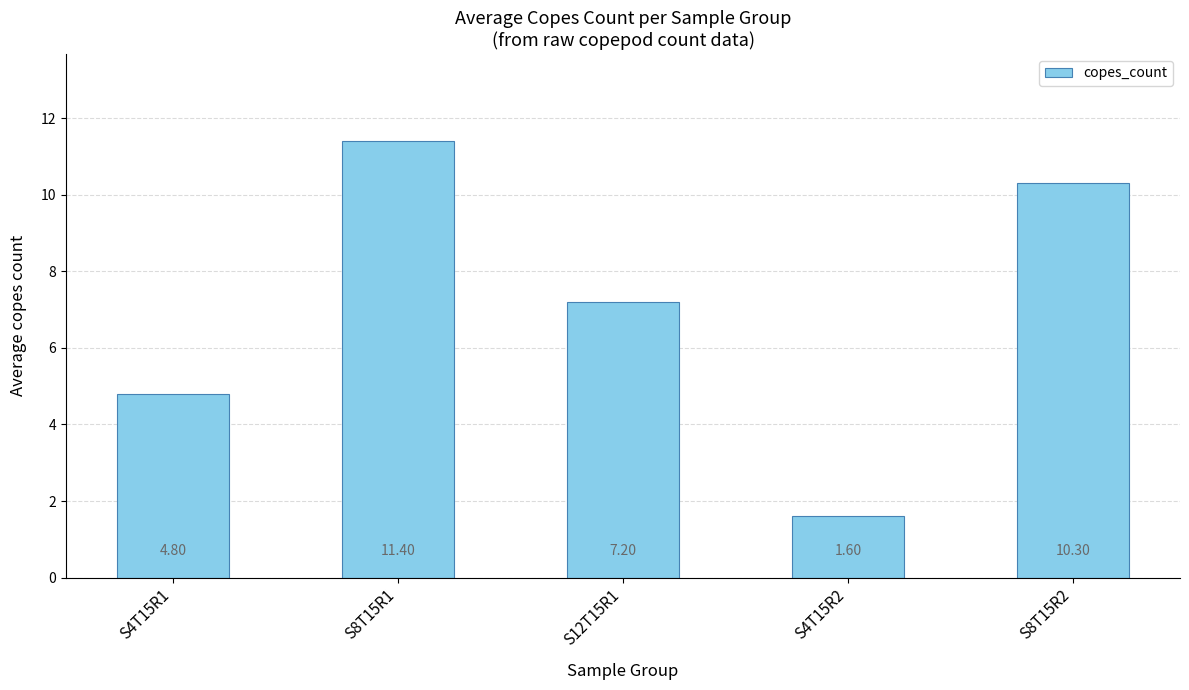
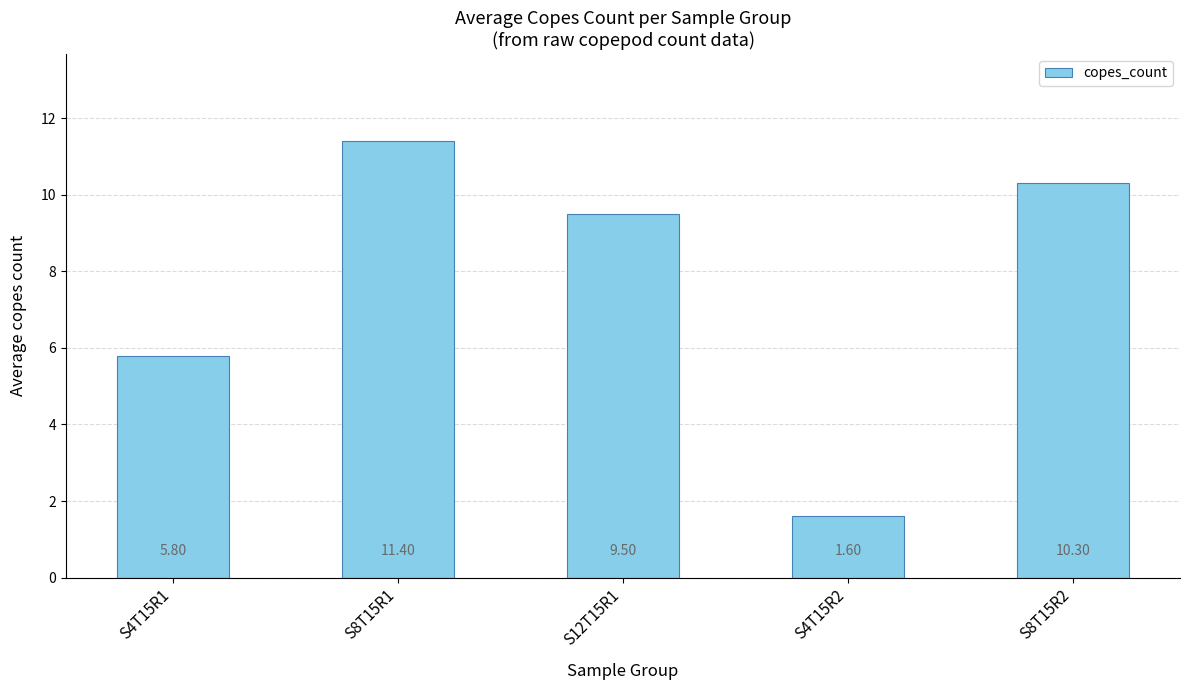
S4T15R1: 4.80 -> 5.80
S12T15R1: 7.20 -> 9.50
